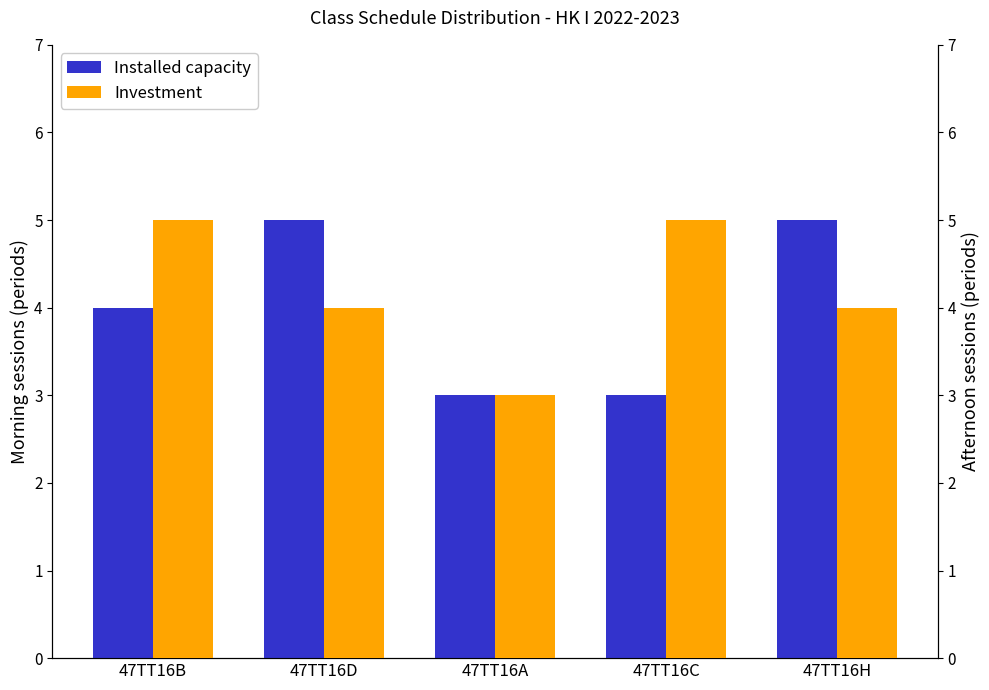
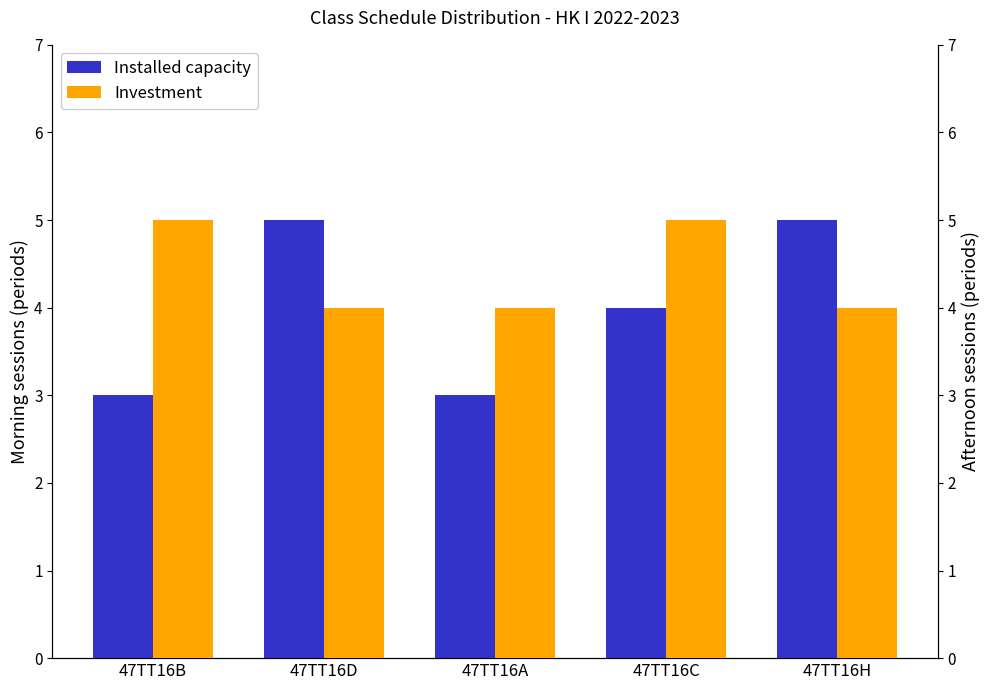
Installed capacity, 47TT16B: 4 -> 3
Installed capacity, 47TT16C: 3 -> 4
Investment, 47TT16A: 3 -> 4
